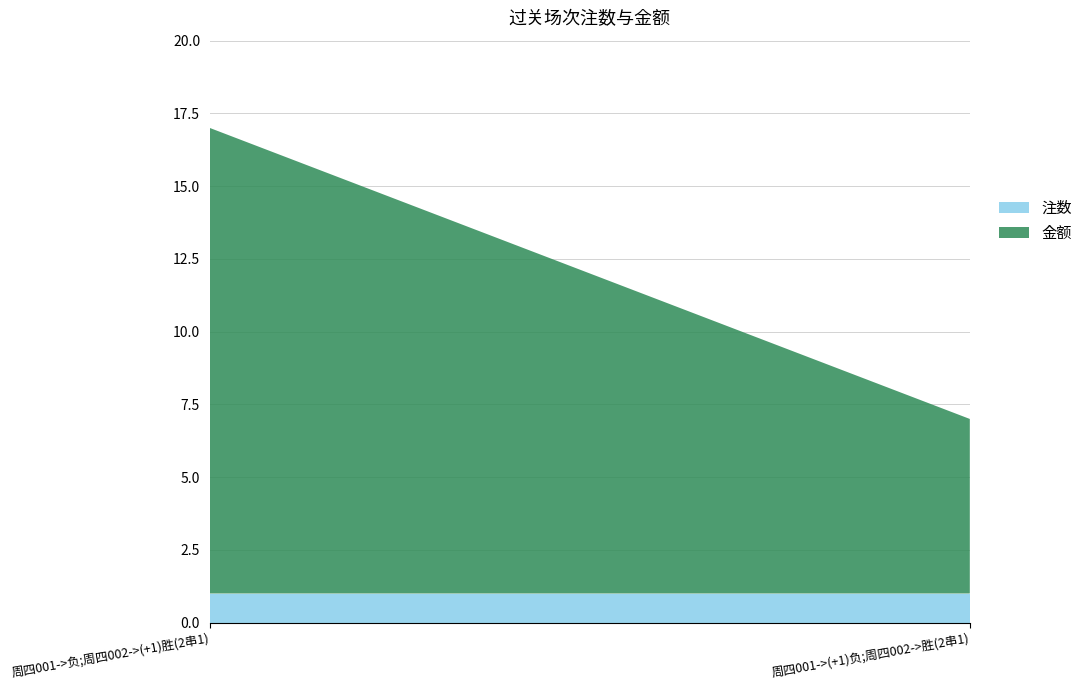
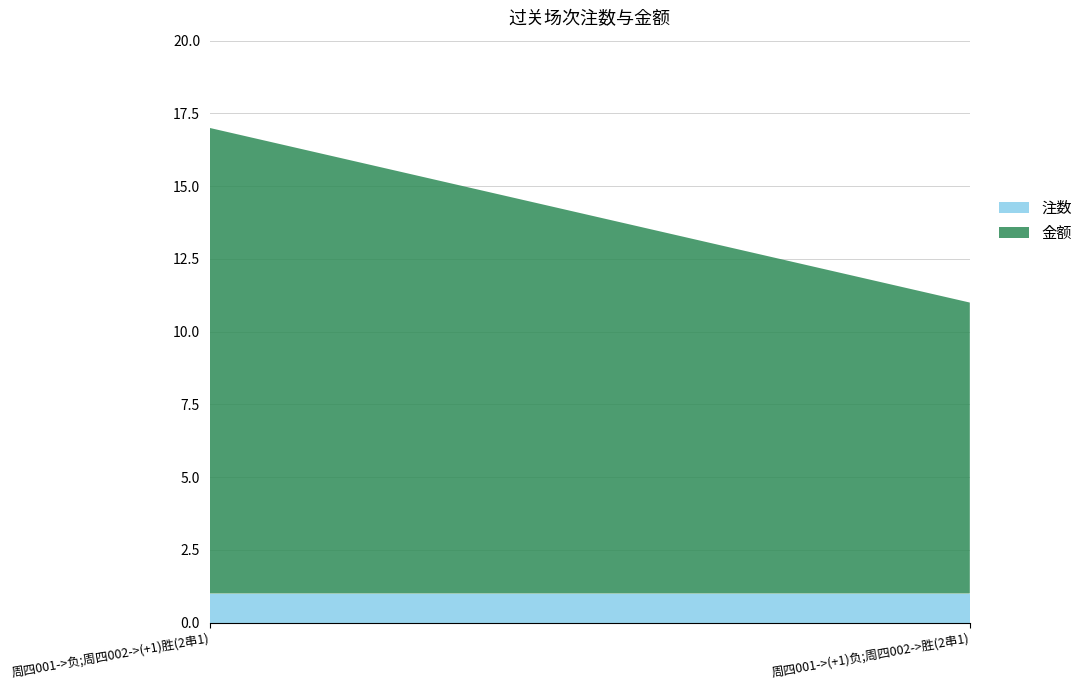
金额, 周四001->(+1)负;周四002->胜(2串1): 6 -> 10
